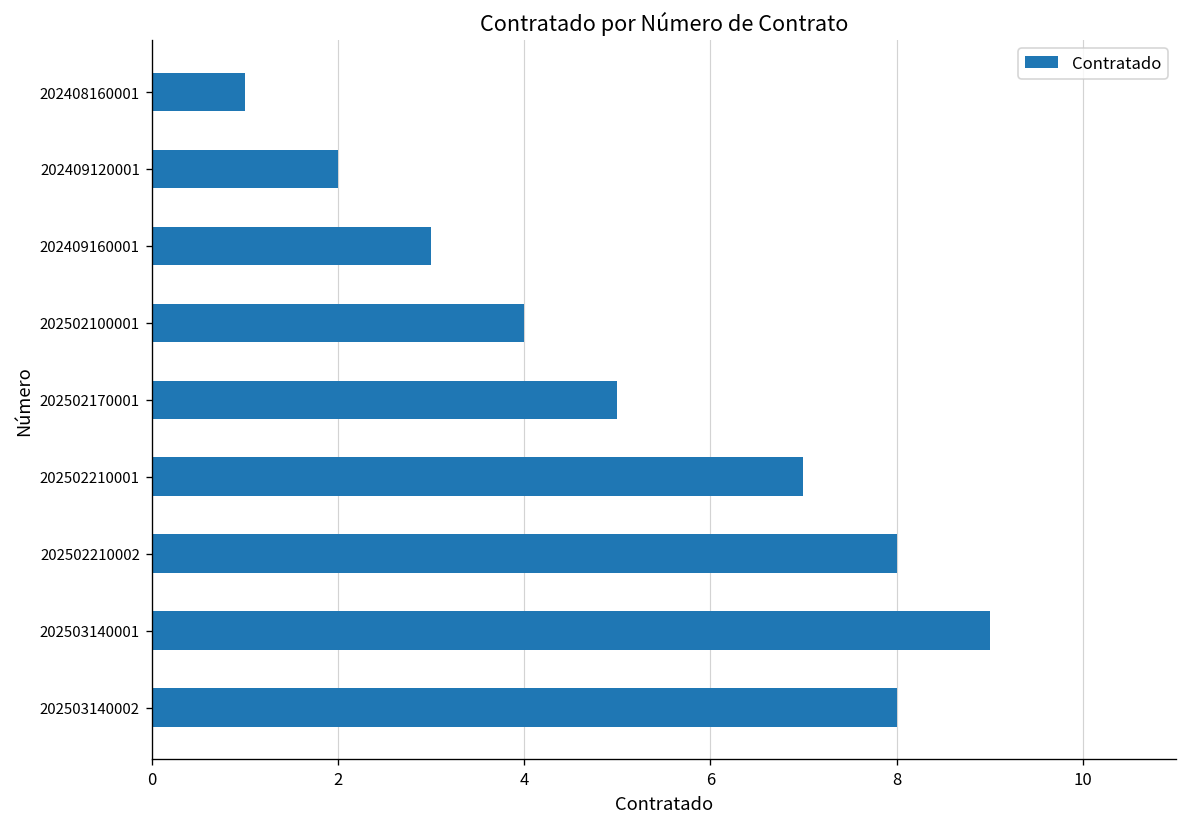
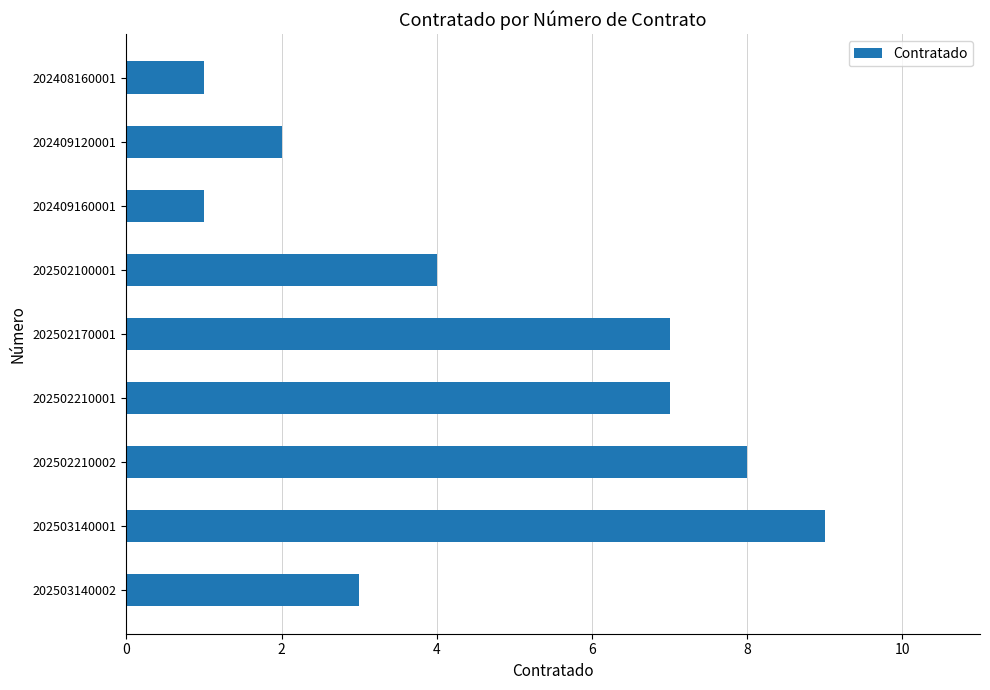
202409160001: 3 -> 1
202502170001: 5 -> 7
202503140002: 8 -> 3
